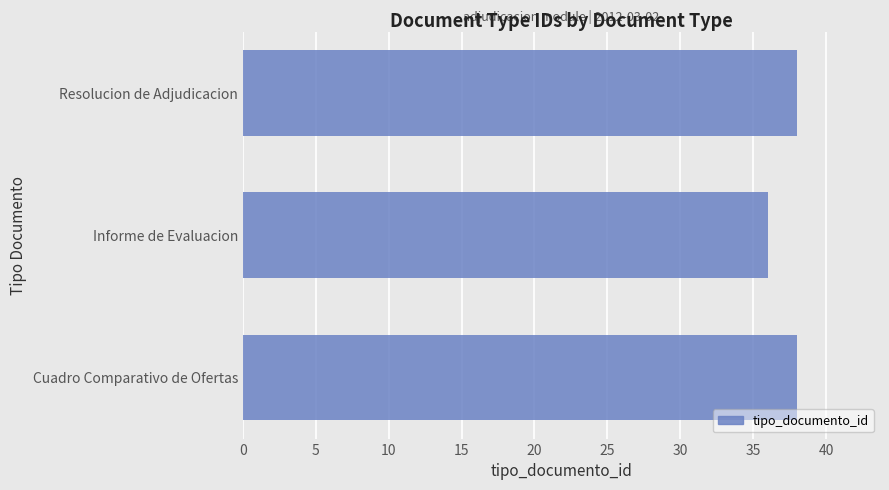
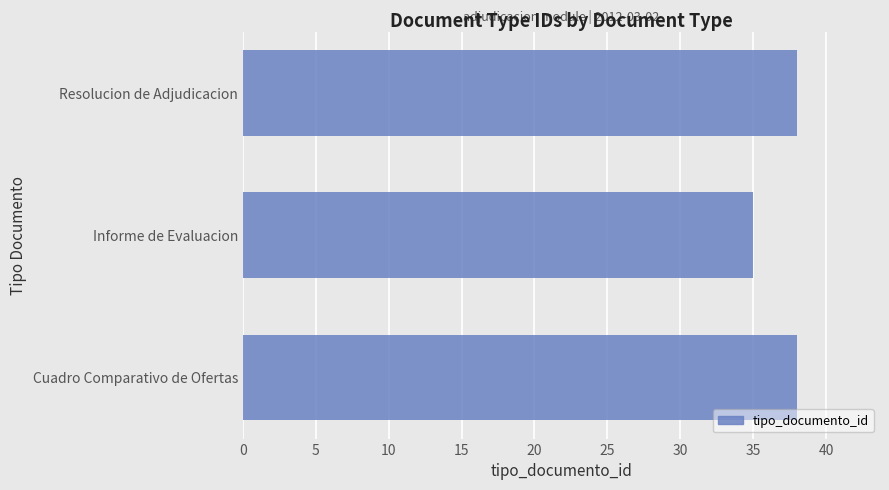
Informe de Evaluacion: 36 -> 35
